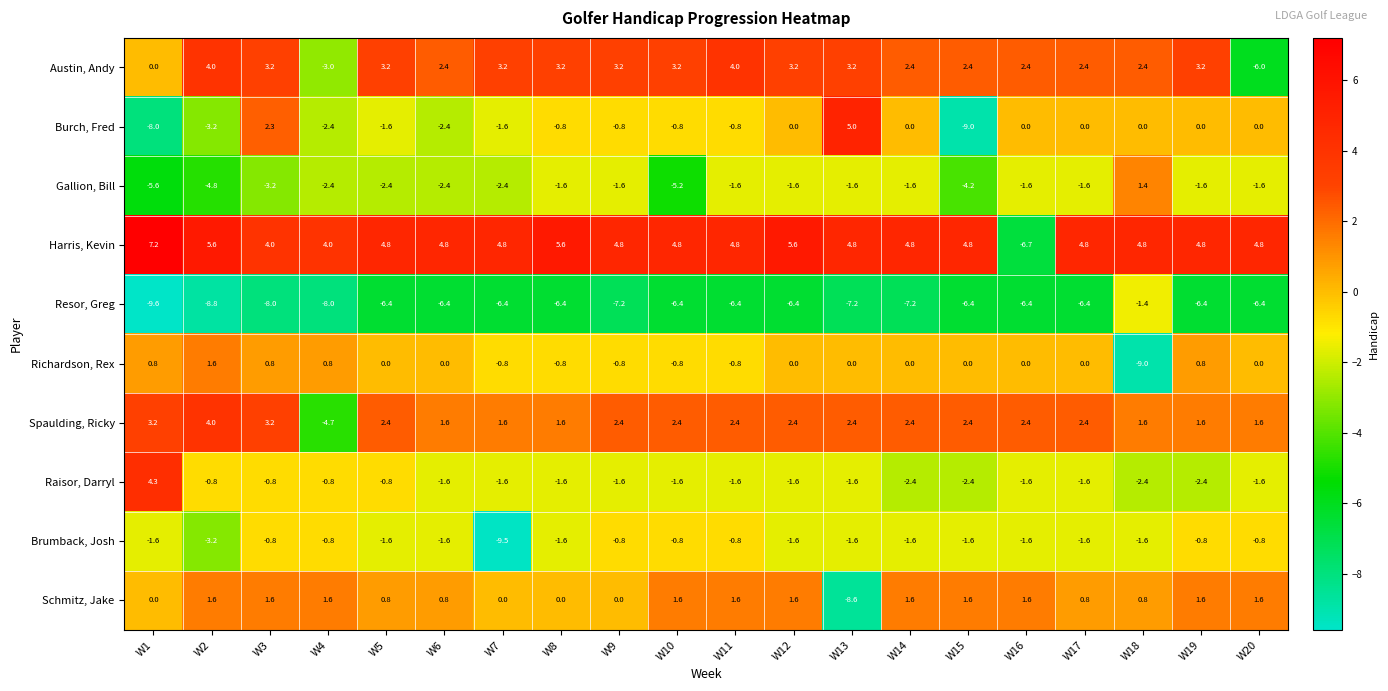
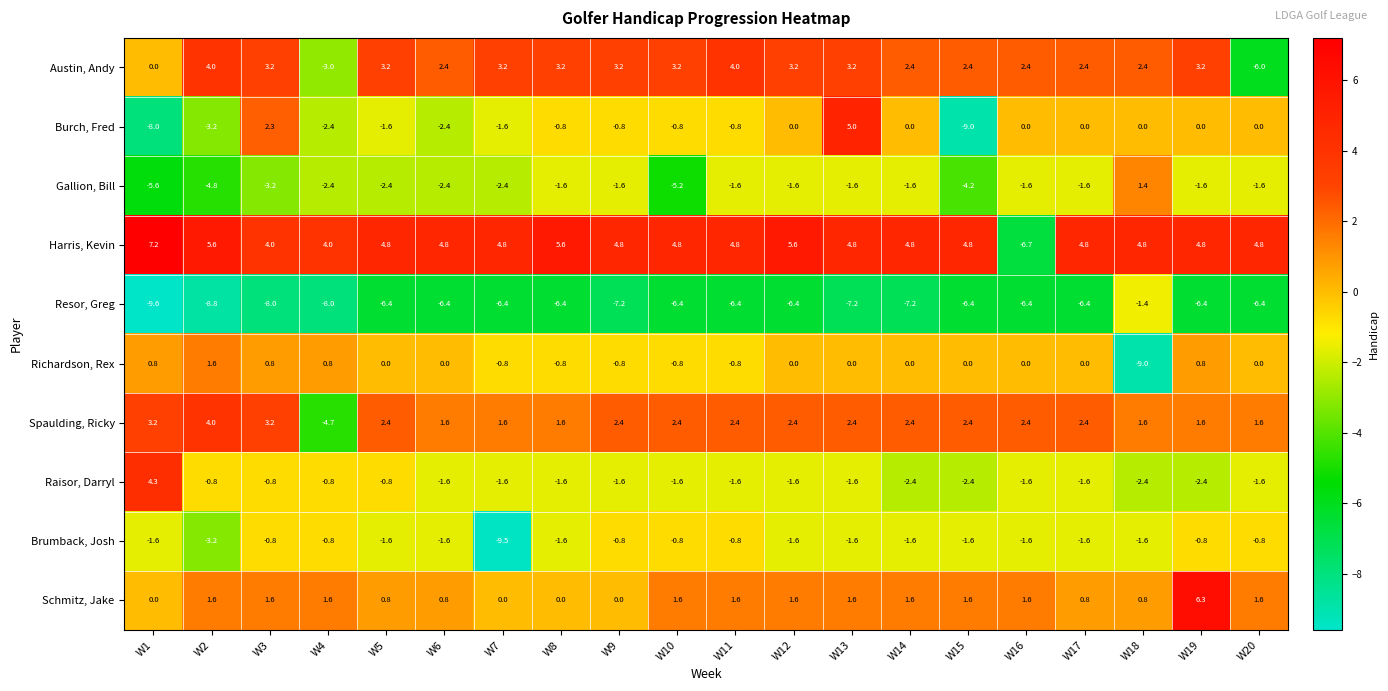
Schmitz, Jake, W13: -8.6 -> 1.6
Schmitz, Jake, W19: 1.6 -> 6.3
